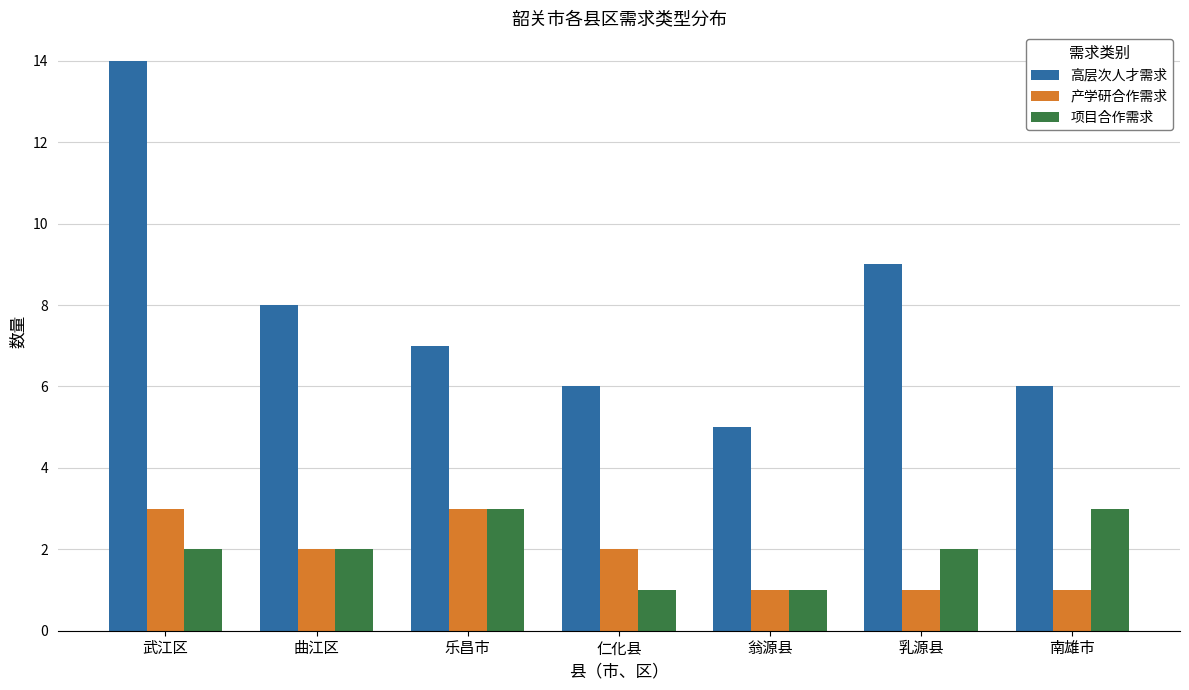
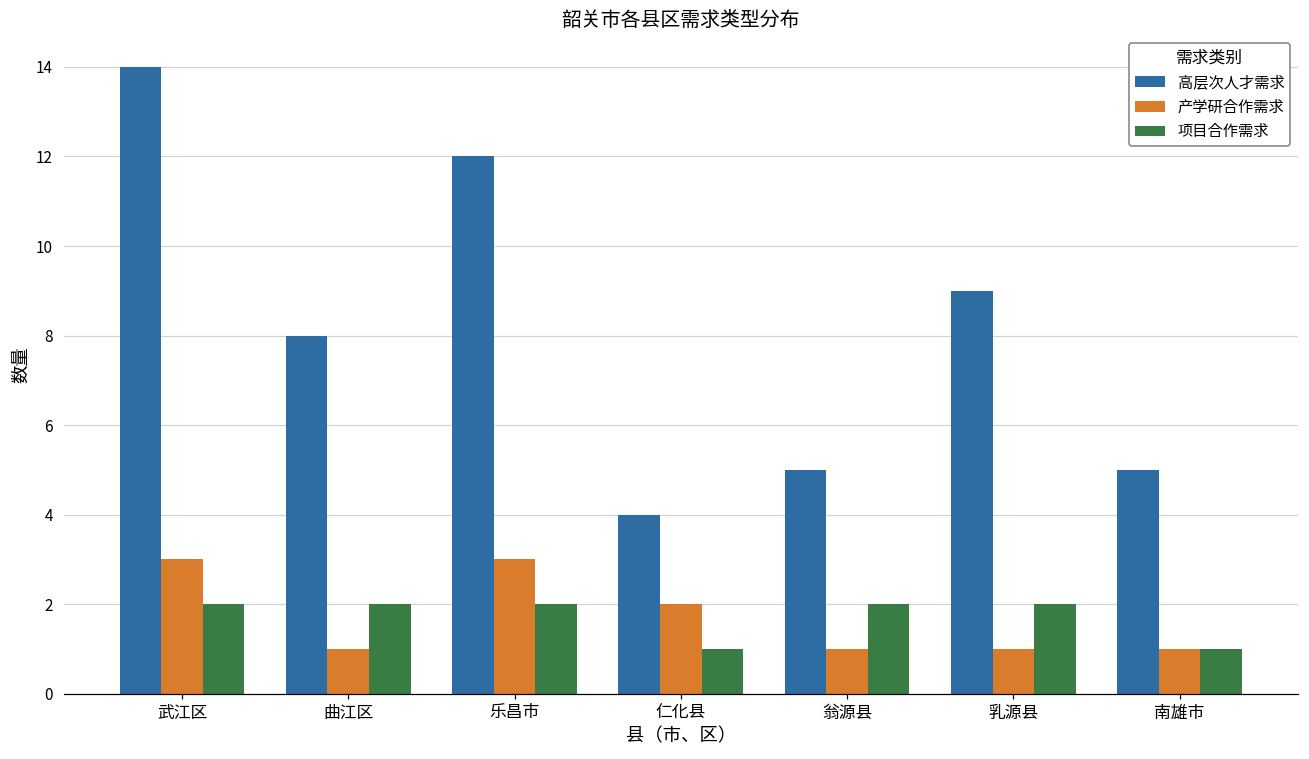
产学研合作需求, 曲江区: 2 -> 1
高层次人才需求, 乐昌市: 7 -> 12
项目合作需求, 乐昌市: 3 -> 2
高层次人才需求, 仁化县: 6 -> 4
项目合作需求, 翁源县: 1 -> 2
高层次人才需求, 南雄市: 6 -> 5
项目合作需求, 南雄市: 3 -> 1
